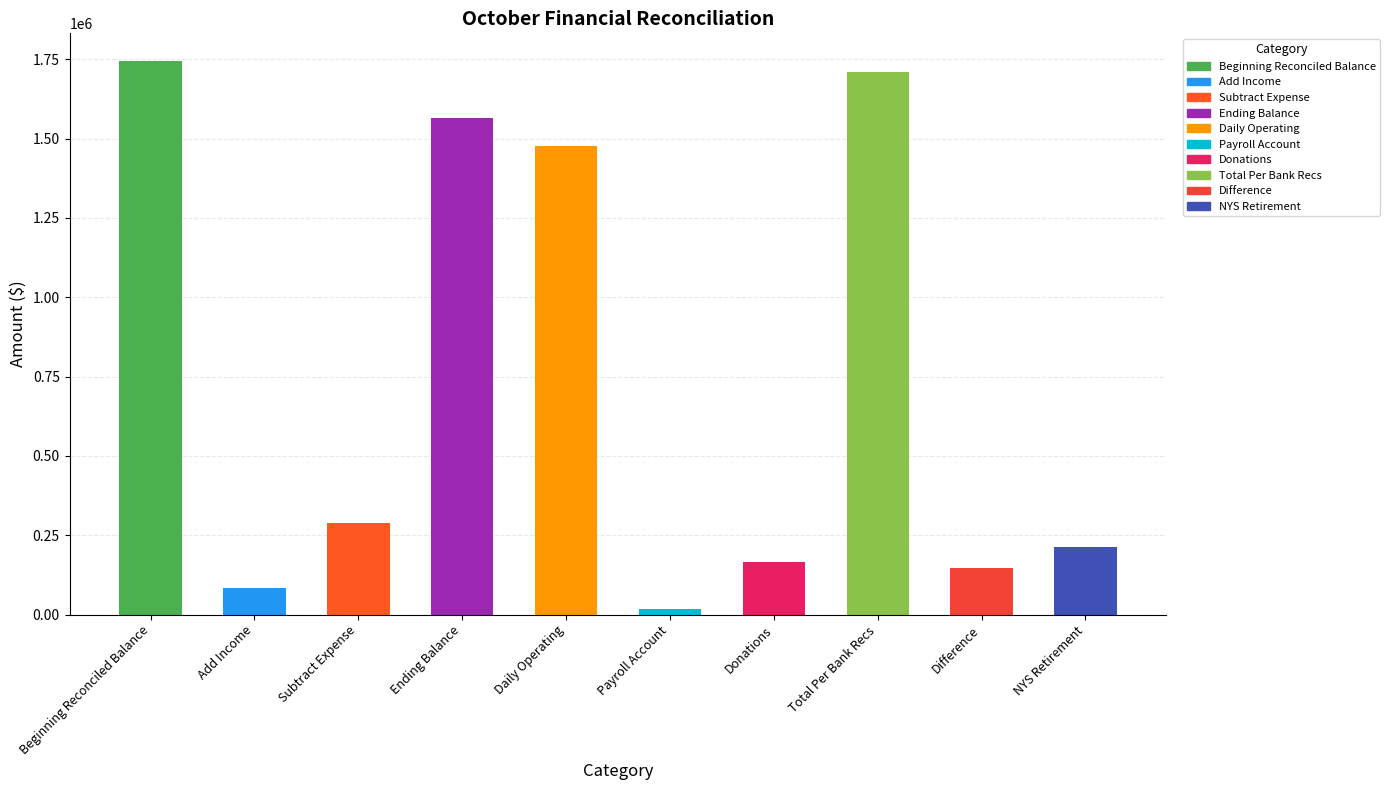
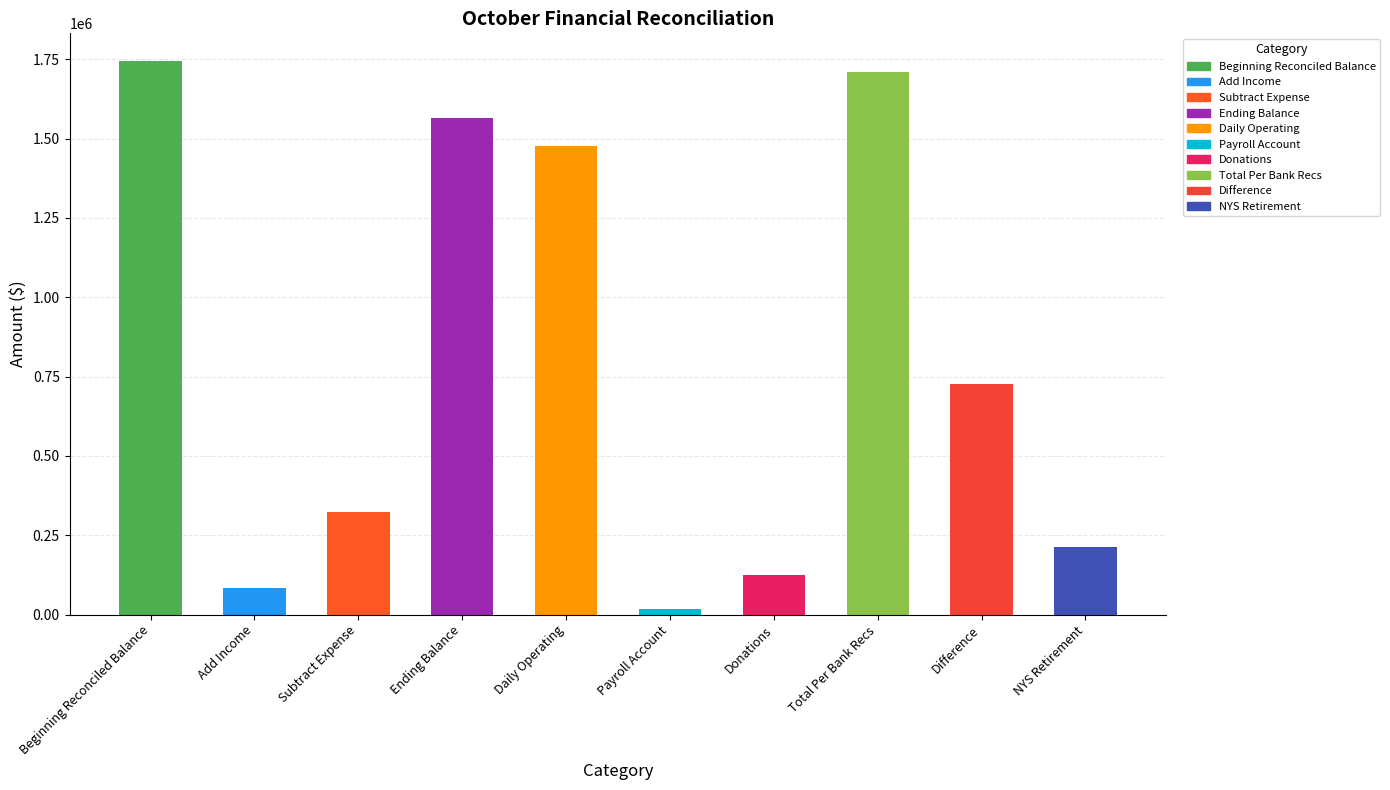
Subtract Expense: 290000 -> 320000
Donations: 160000 -> 120000
Difference: 150000 -> 730000
